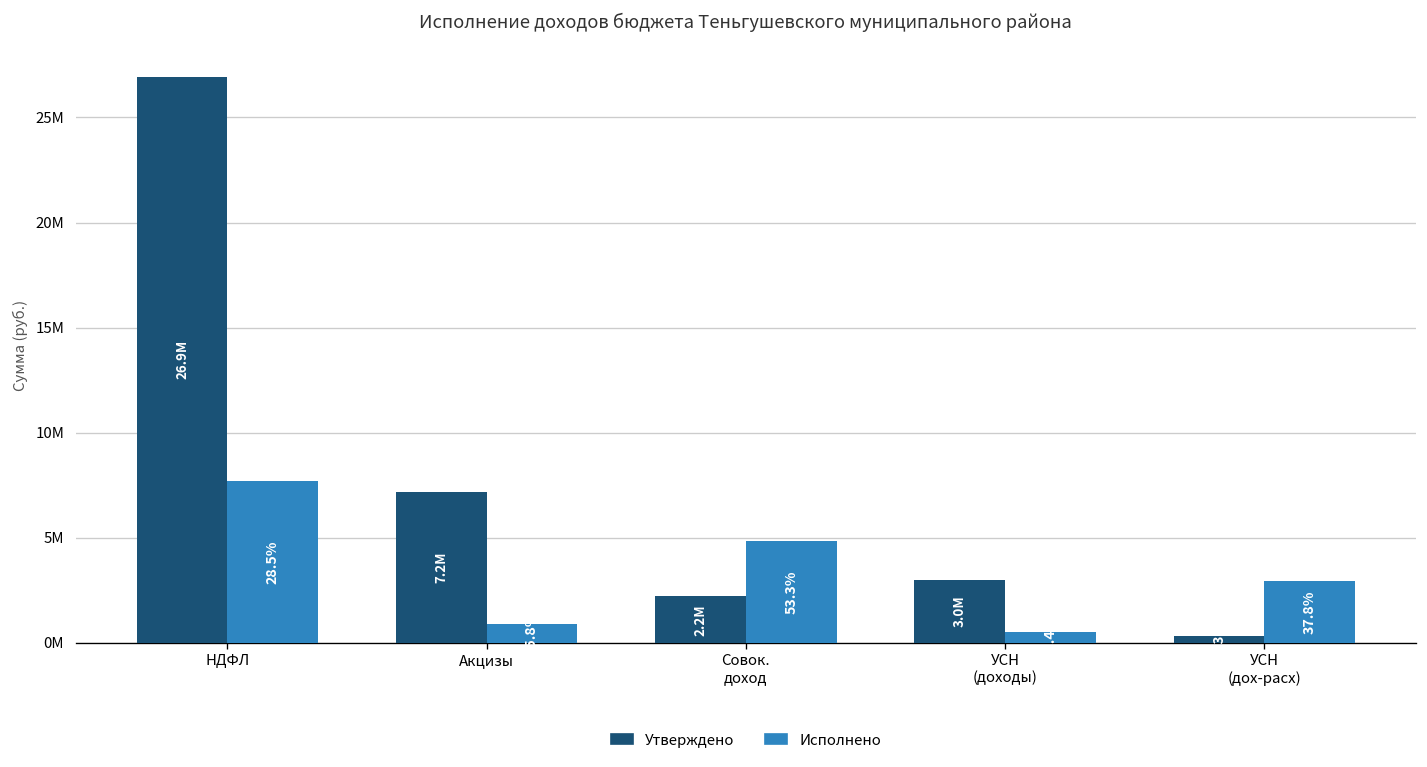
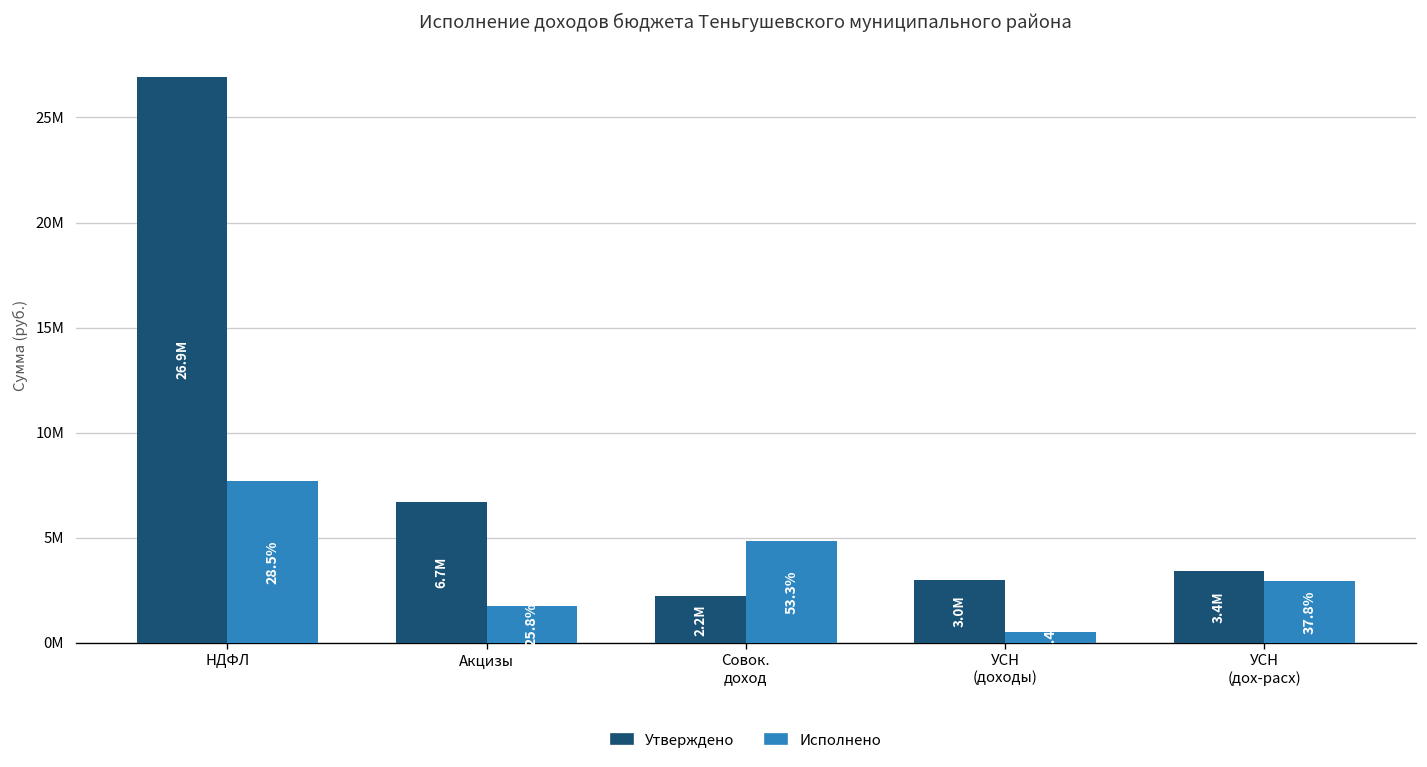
Утверждено, Акцизы: 7.2М -> 6.7М
Исполнено, Акцизы: 0.9М -> 1.7М
Утверждено, УСН (дох-расх): 0.3М -> 3.4М
